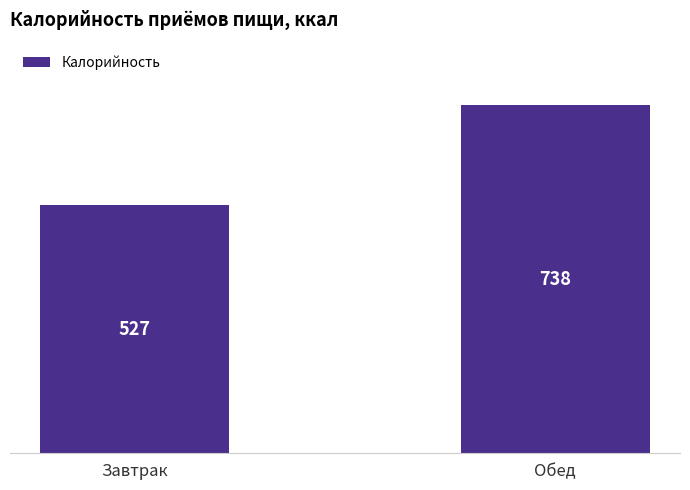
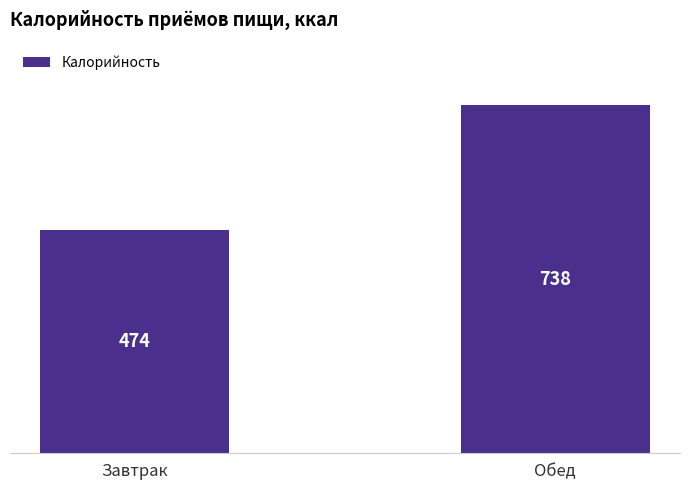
Завтрак: 527 -> 474
